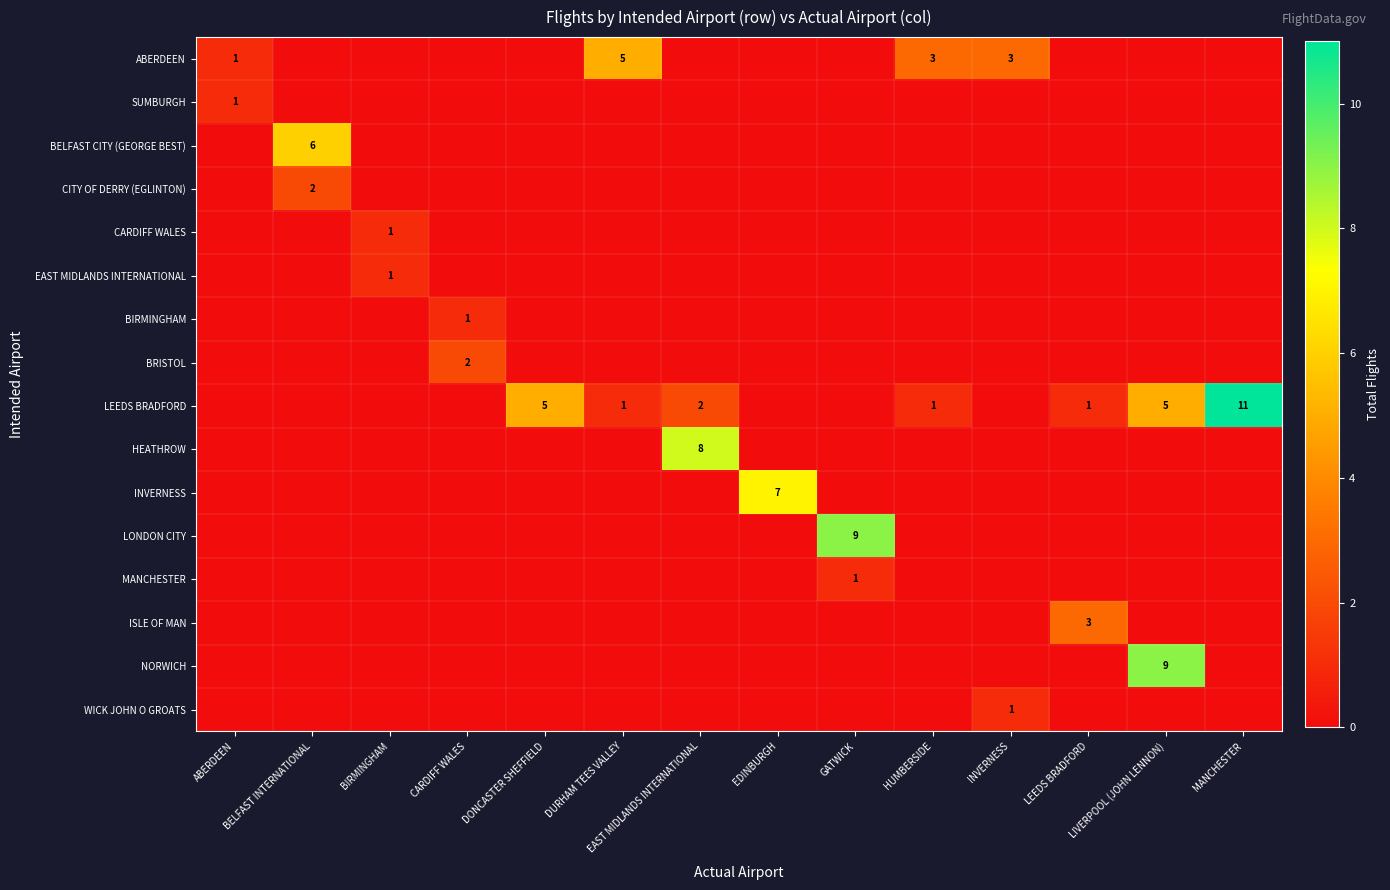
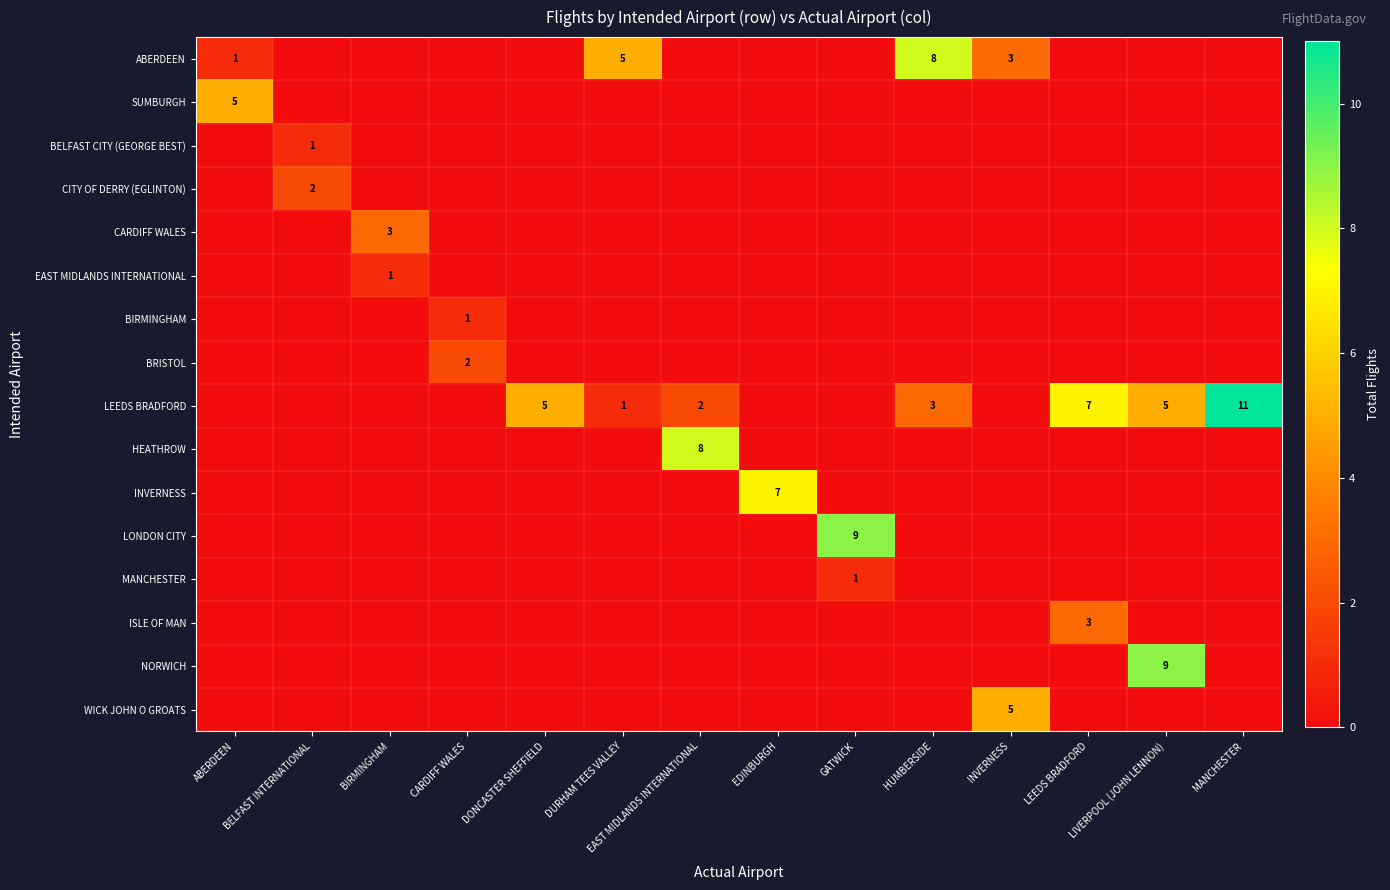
ABERDEEN, HUMBERSIDE: 3 -> 8
SUMBURGH, ABERDEEN: 1 -> 5
BELFAST CITY (GEORGE BEST), BELFAST INTERNATIONAL: 6 -> 1
CARDIFF WALES, BIRMINGHAM: 1 -> 3
LEEDS BRADFORD, HUMBERSIDE: 1 -> 3
LEEDS BRADFORD, LEEDS BRADFORD: 1 -> 7
WICK JOHN O GROATS, INVERNESS: 1 -> 5
